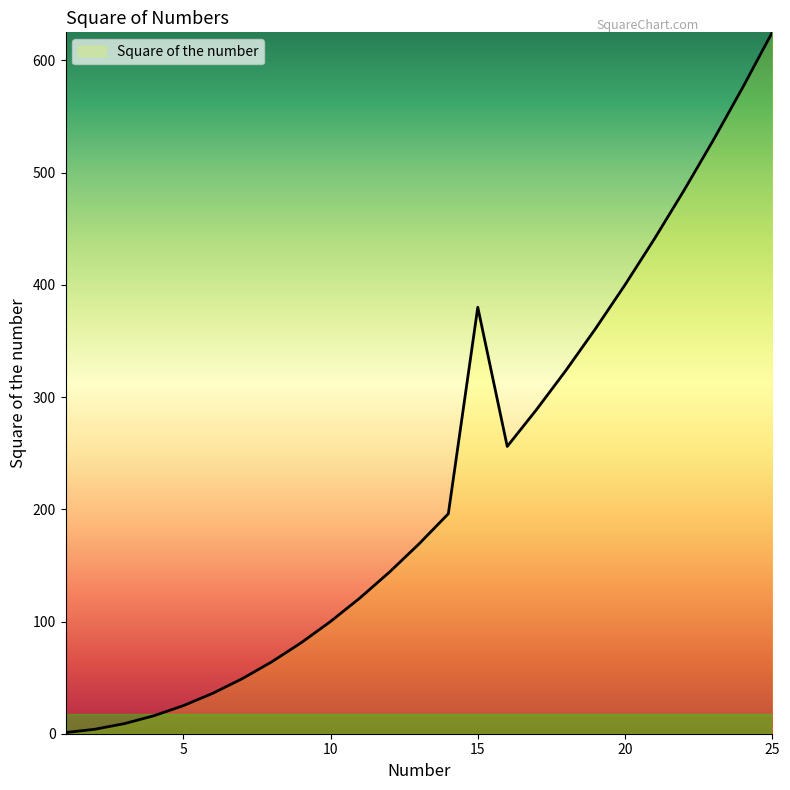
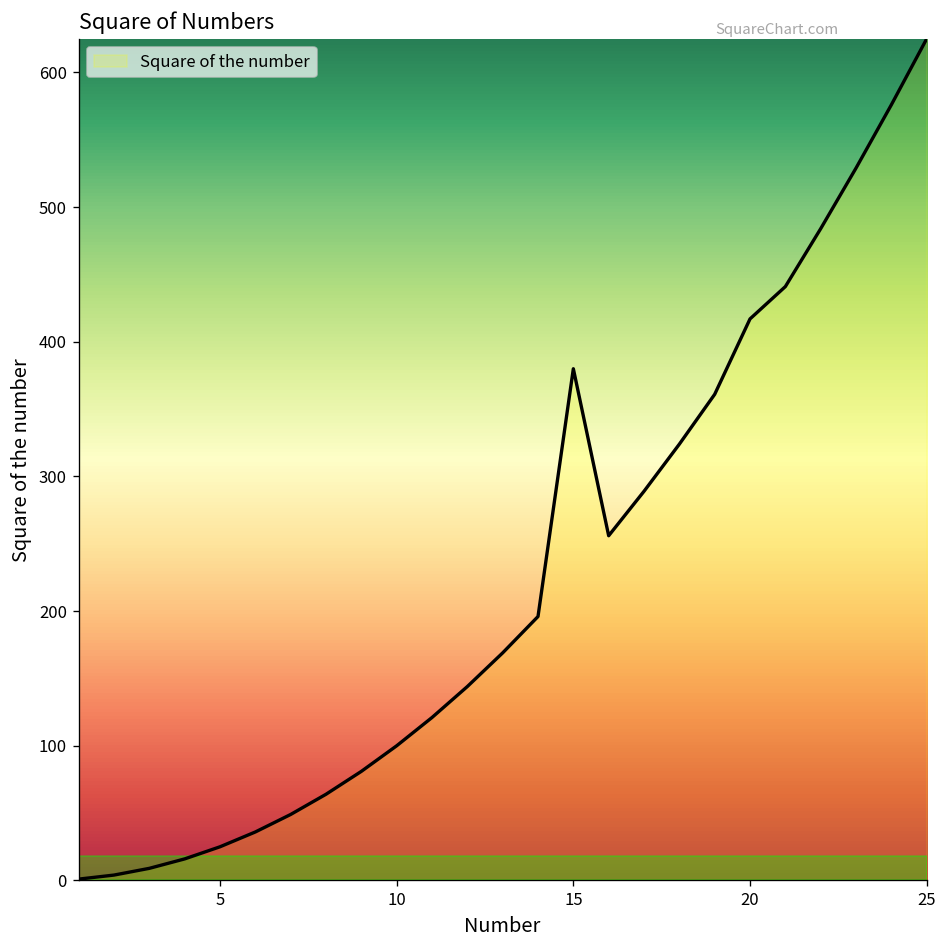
20: 400 -> 417
